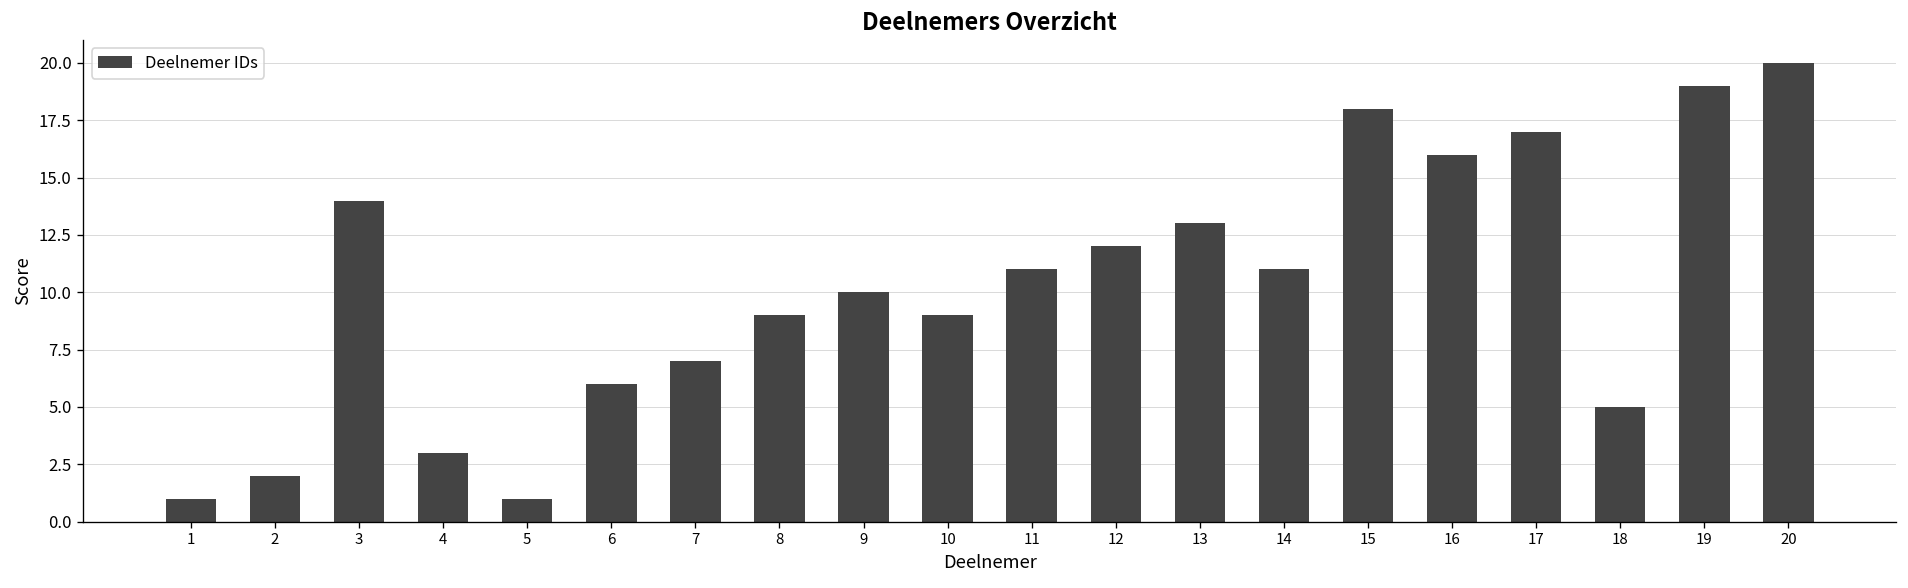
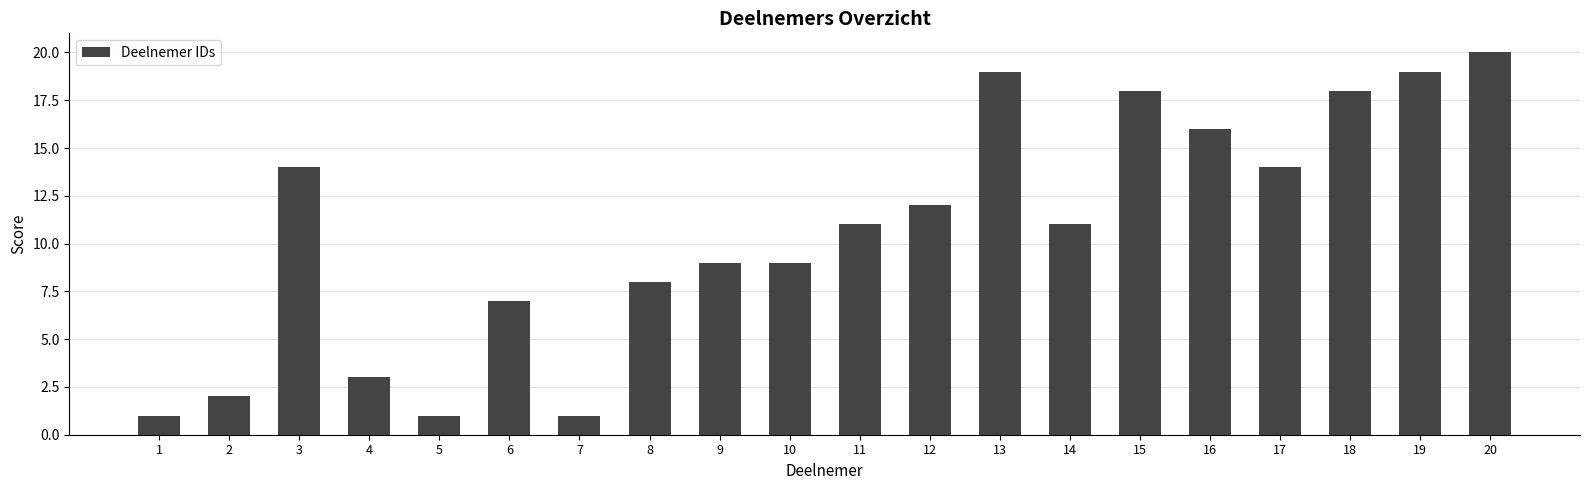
6: 6 -> 7
7: 7 -> 1
8: 9 -> 8
9: 10 -> 9
13: 13 -> 19
17: 17 -> 14
18: 5 -> 18
